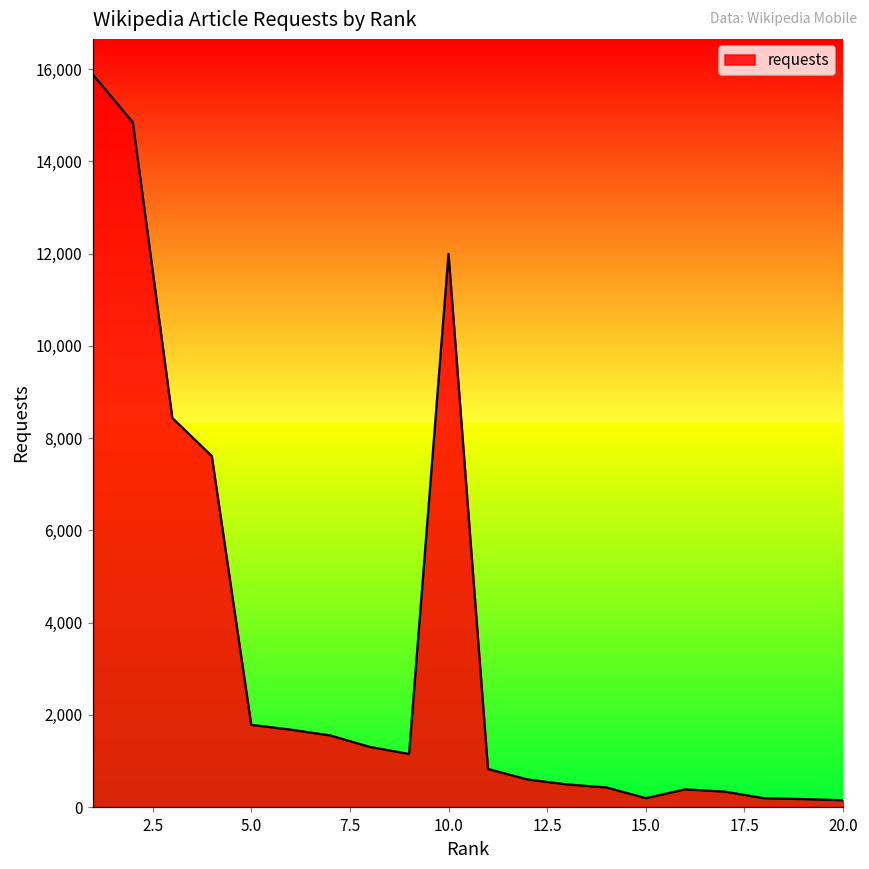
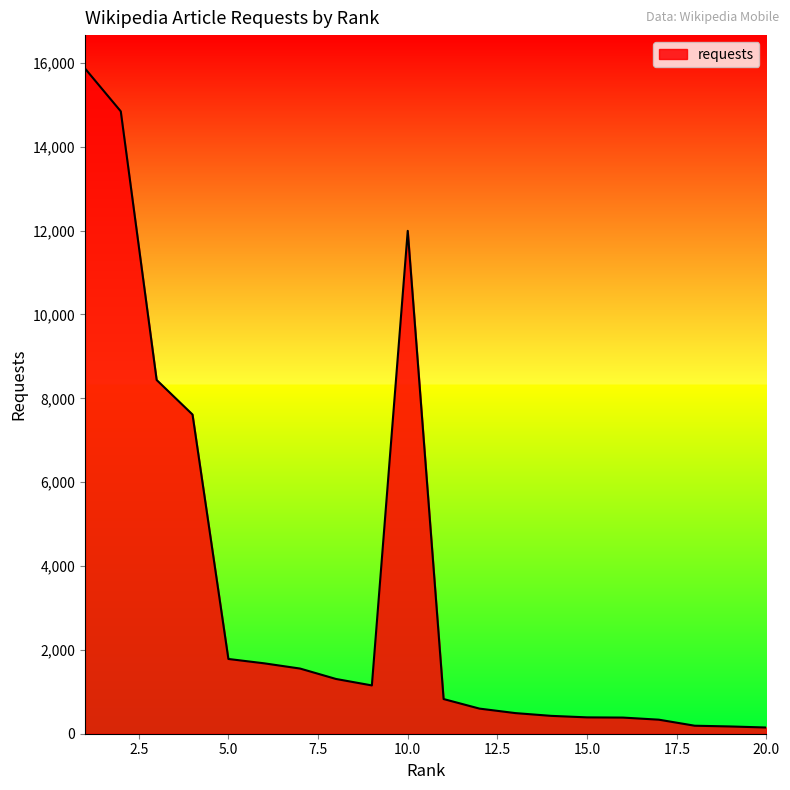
15.0: 200 -> 400
